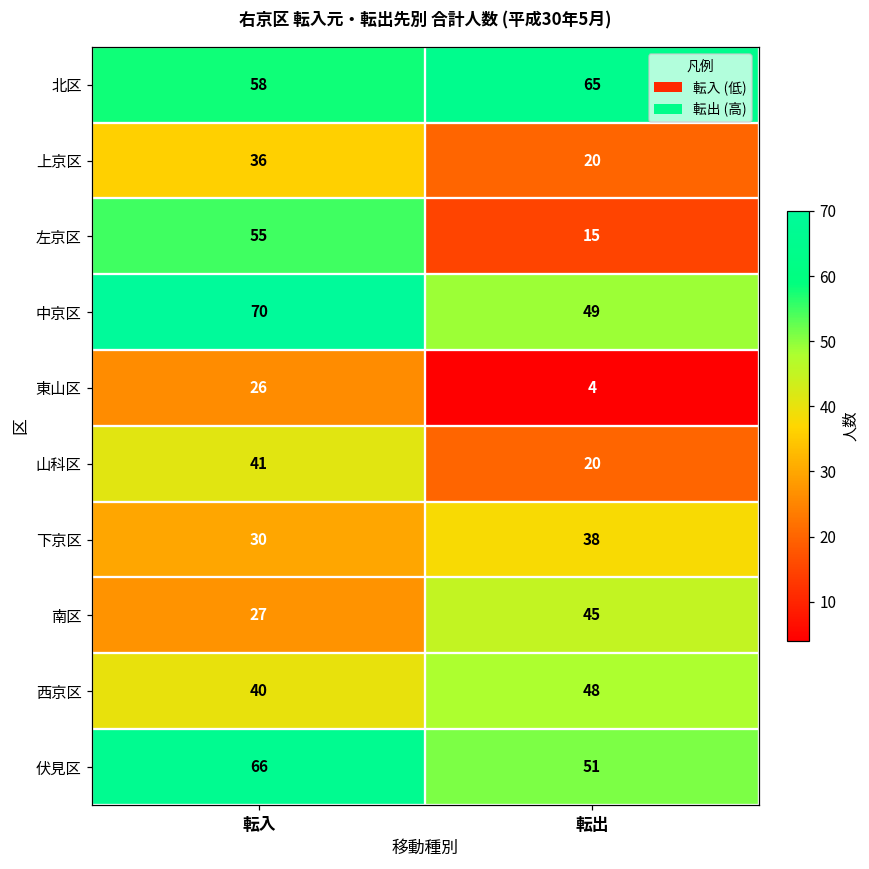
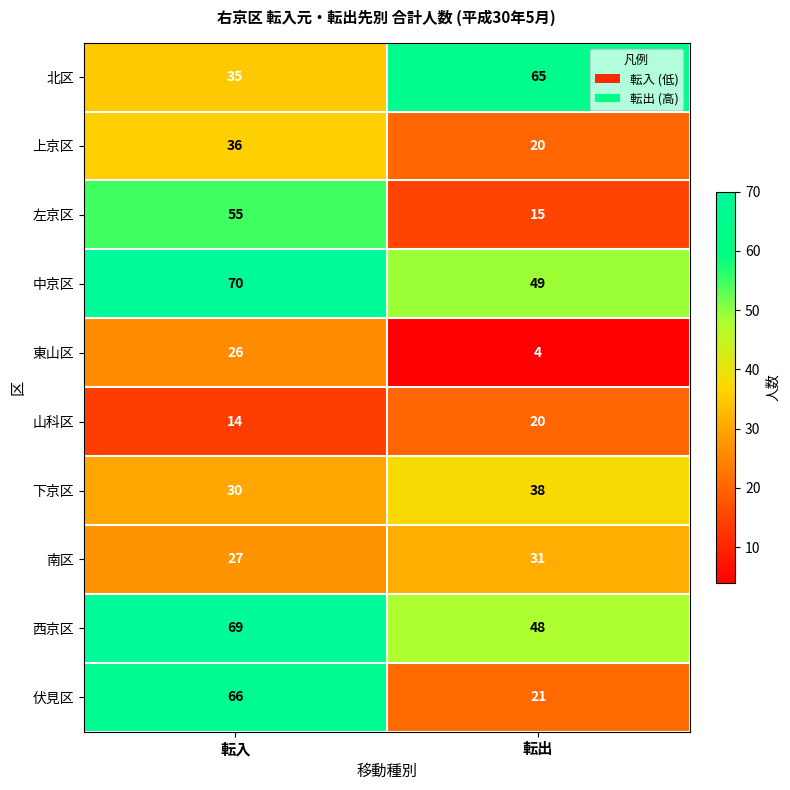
北区, 転入: 58 -> 35
山科区, 転入: 41 -> 14
南区, 転出: 45 -> 31
西京区, 転入: 40 -> 69
伏見区, 転出: 51 -> 21
